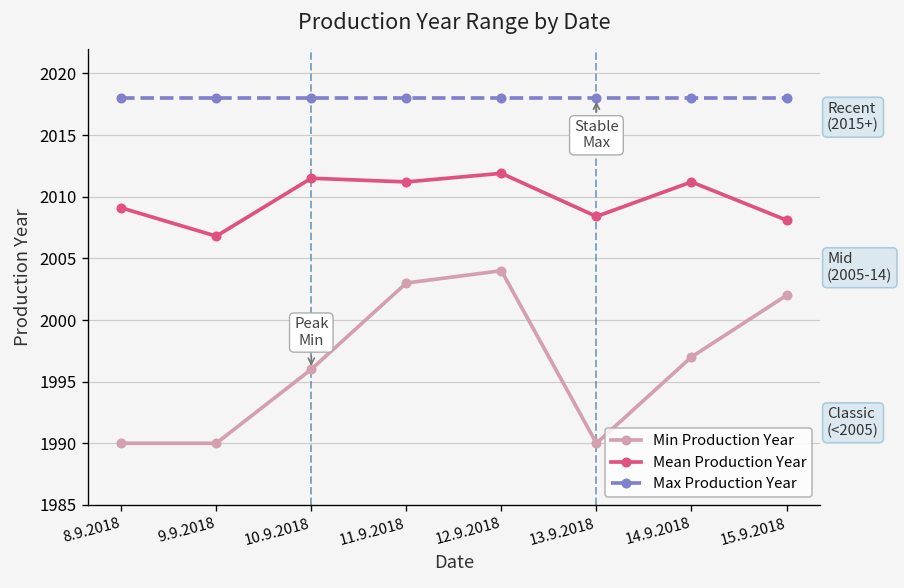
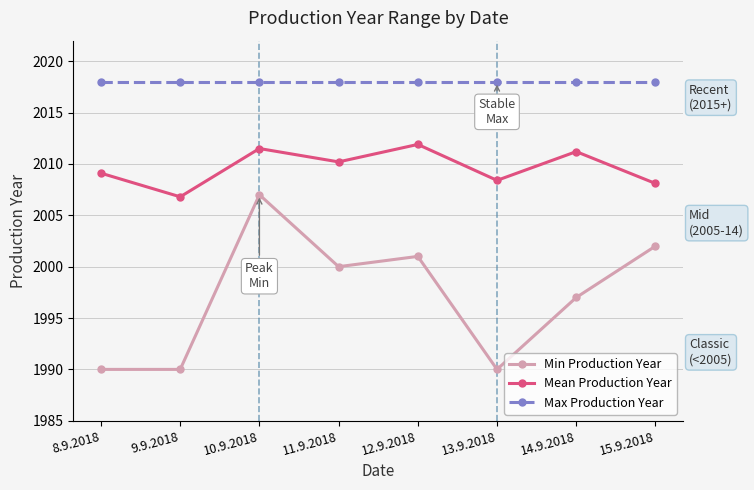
Min Production Year, 10.9.2018: 1996 -> 2007
Min Production Year, 11.9.2018: 2003 -> 2000
Mean Production Year, 11.9.2018: 2011.2 -> 2010.2
Min Production Year, 12.9.2018: 2004 -> 2001
